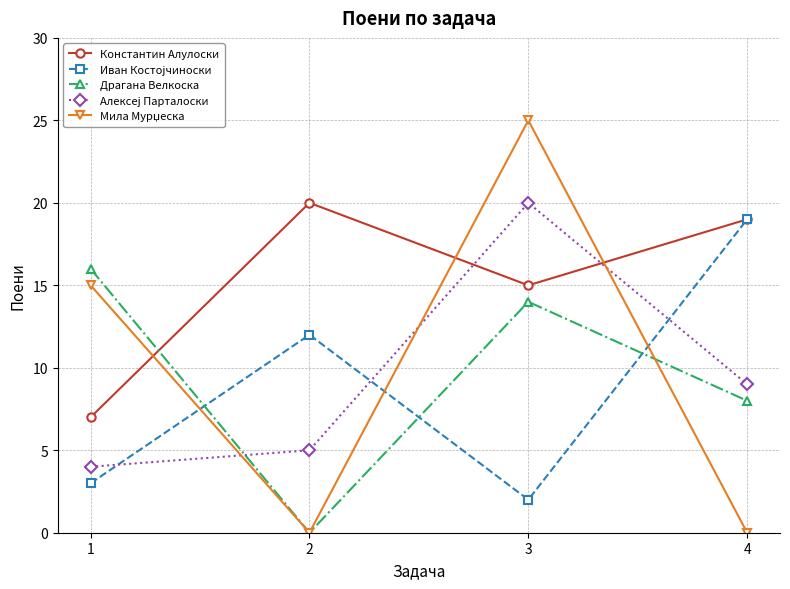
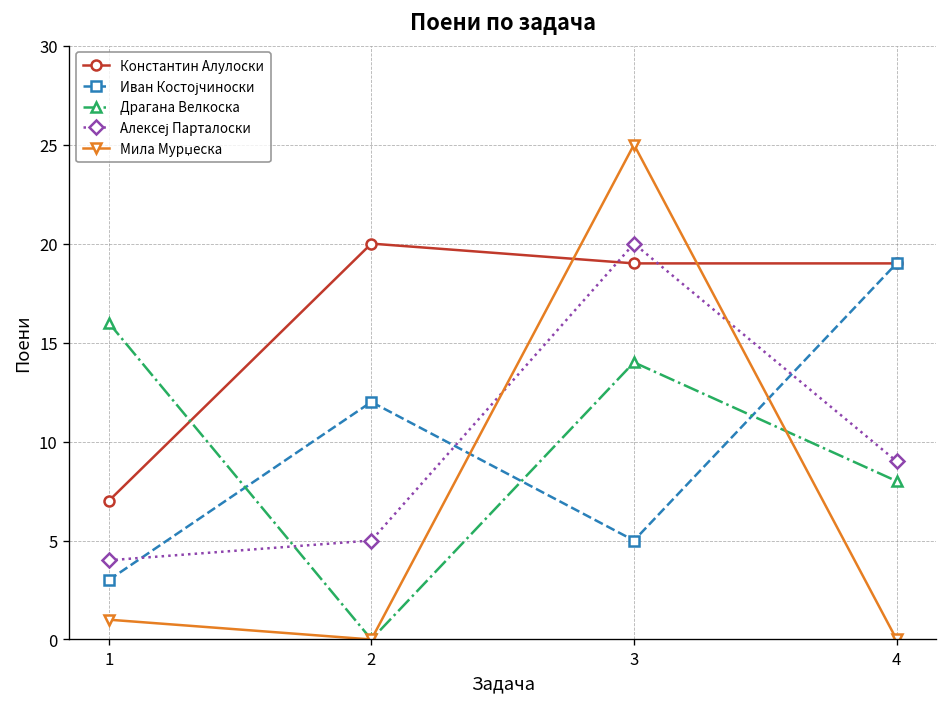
Мила Мурџеска, 1: 15 -> 1
Константин Алулоски, 3: 15 -> 19
Иван Костојчиноски, 3: 2 -> 5
